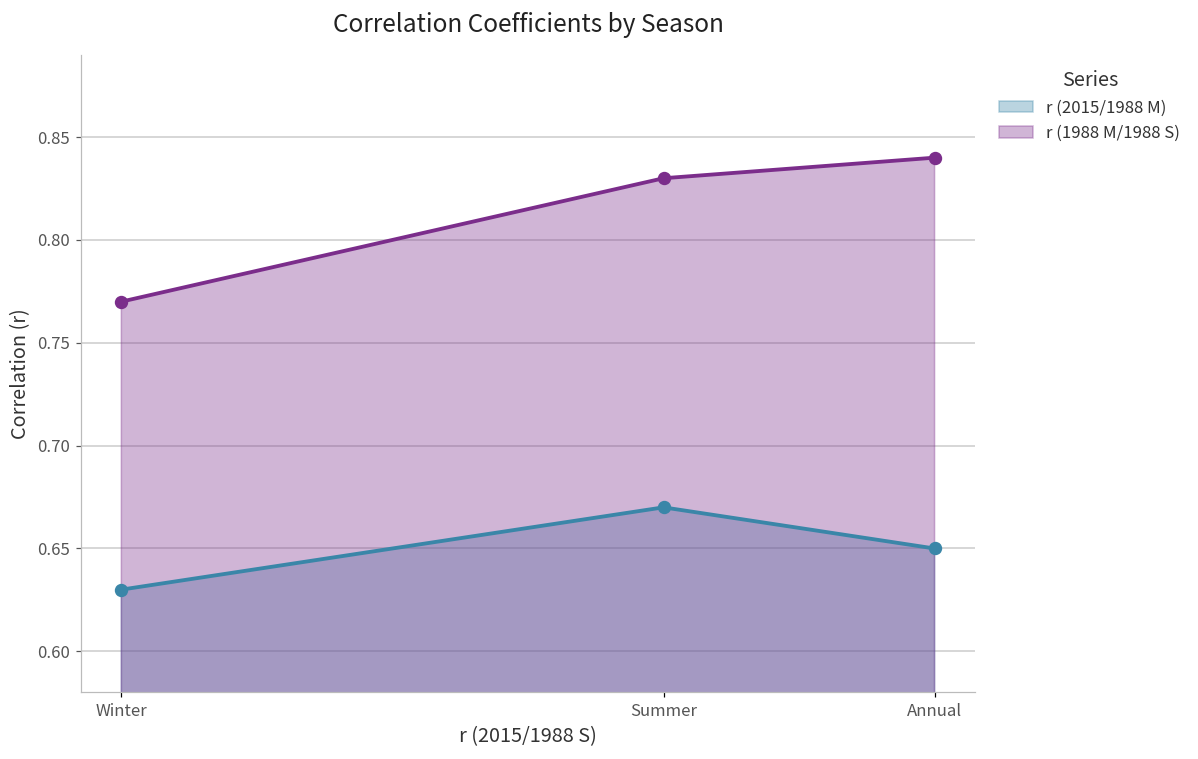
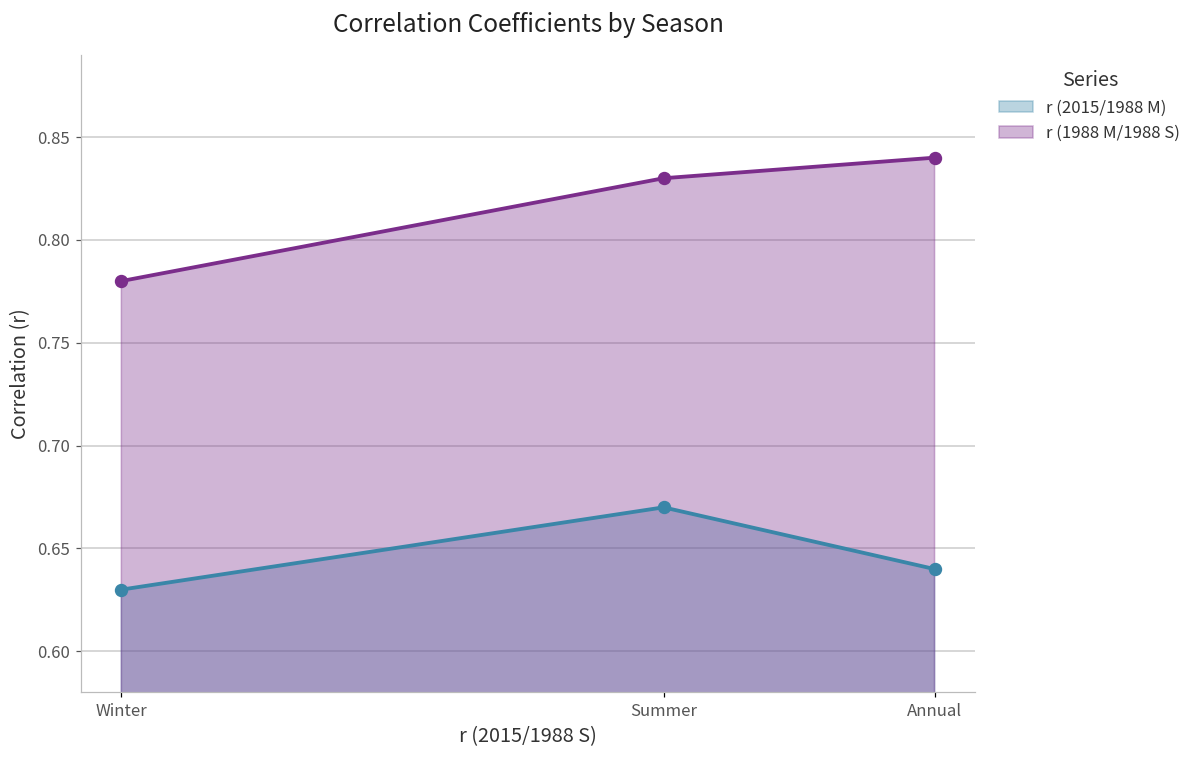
r (1988 M/1988 S), Winter: 0.77 -> 0.78
r (2015/1988 M), Annual: 0.65 -> 0.64
